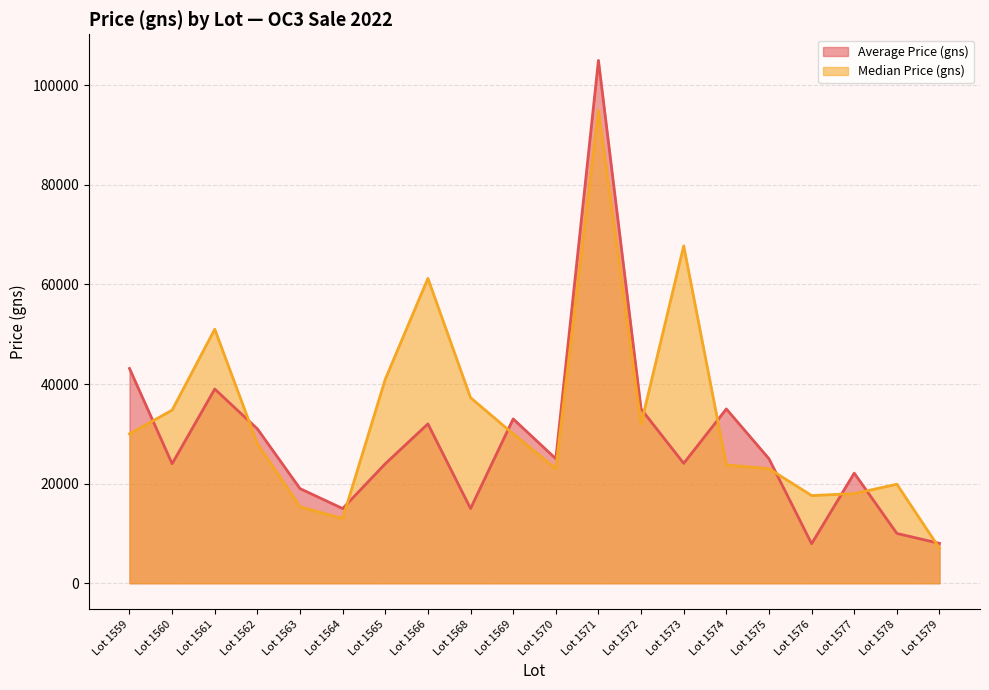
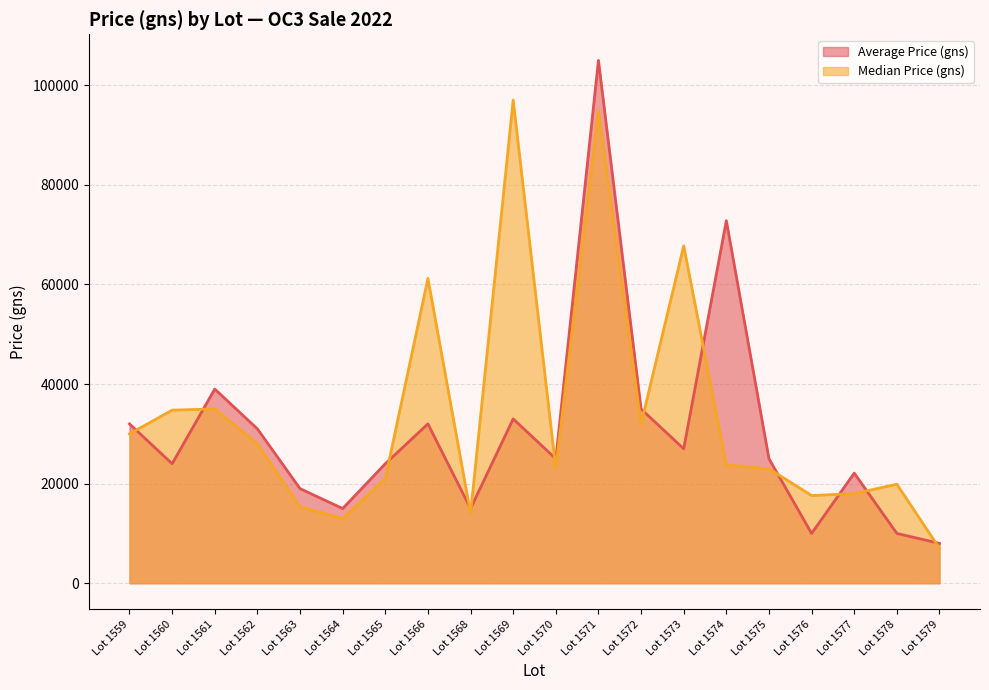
Average Price (gns), Lot 1559: 43000 -> 32000
Median Price (gns), Lot 1561: 51000 -> 35000
Median Price (gns), Lot 1565: 41000 -> 21000
Median Price (gns), Lot 1568: 37000 -> 14000
Median Price (gns), Lot 1569: 30000 -> 97000
Average Price (gns), Lot 1573: 24000 -> 27000
Average Price (gns), Lot 1574: 35000 -> 73000
Average Price (gns), Lot 1576: 8000 -> 10000
